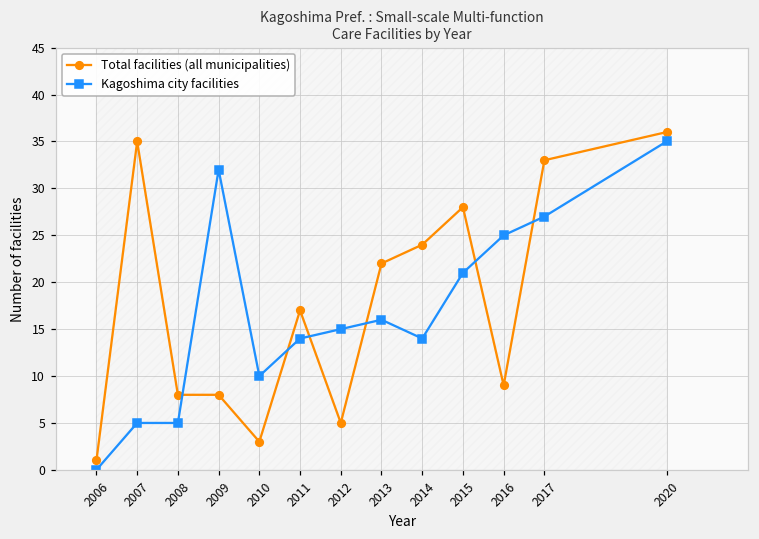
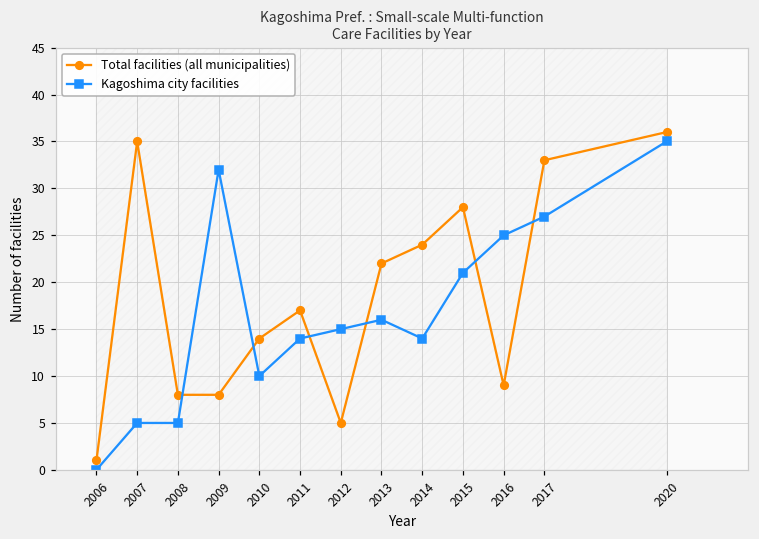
Total facilities (all municipalities), 2010: 3 -> 14
